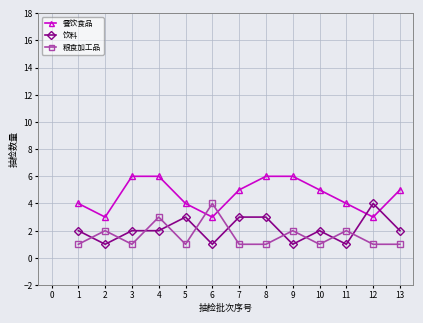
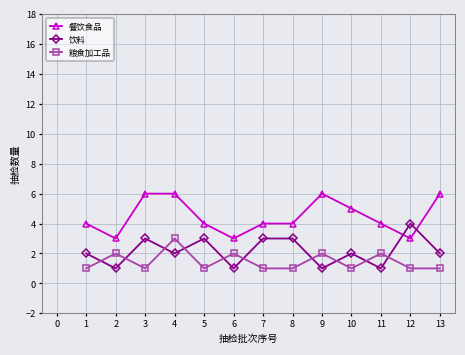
饮料, 3: 2 -> 3
粮食加工品, 6: 4 -> 2
餐饮食品, 7: 5 -> 4
餐饮食品, 8: 6 -> 4
餐饮食品, 13: 5 -> 6
